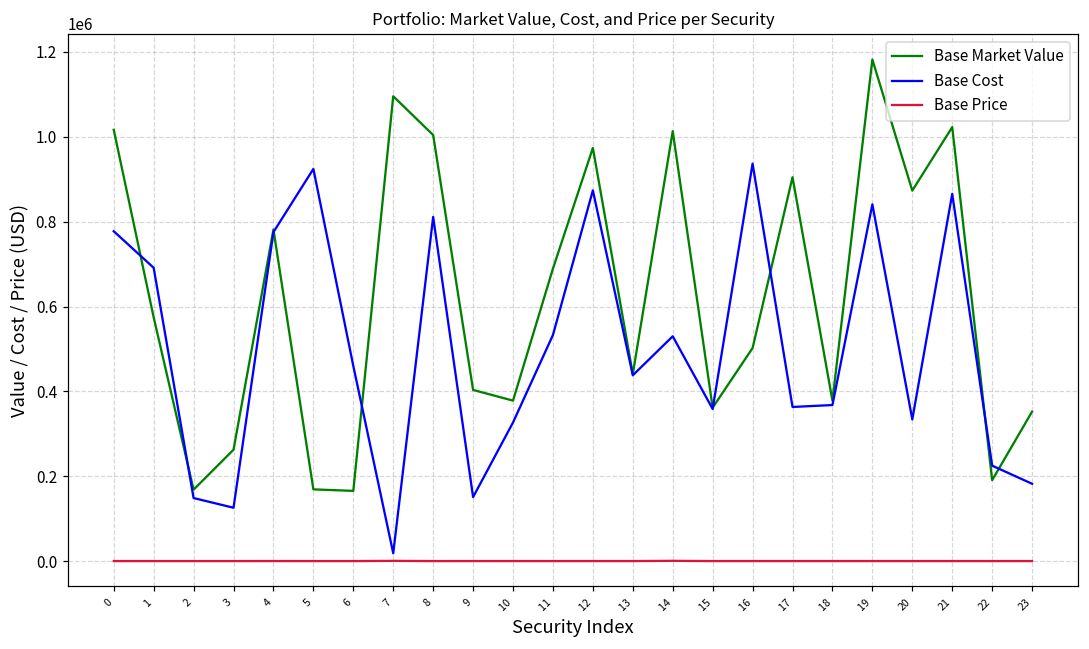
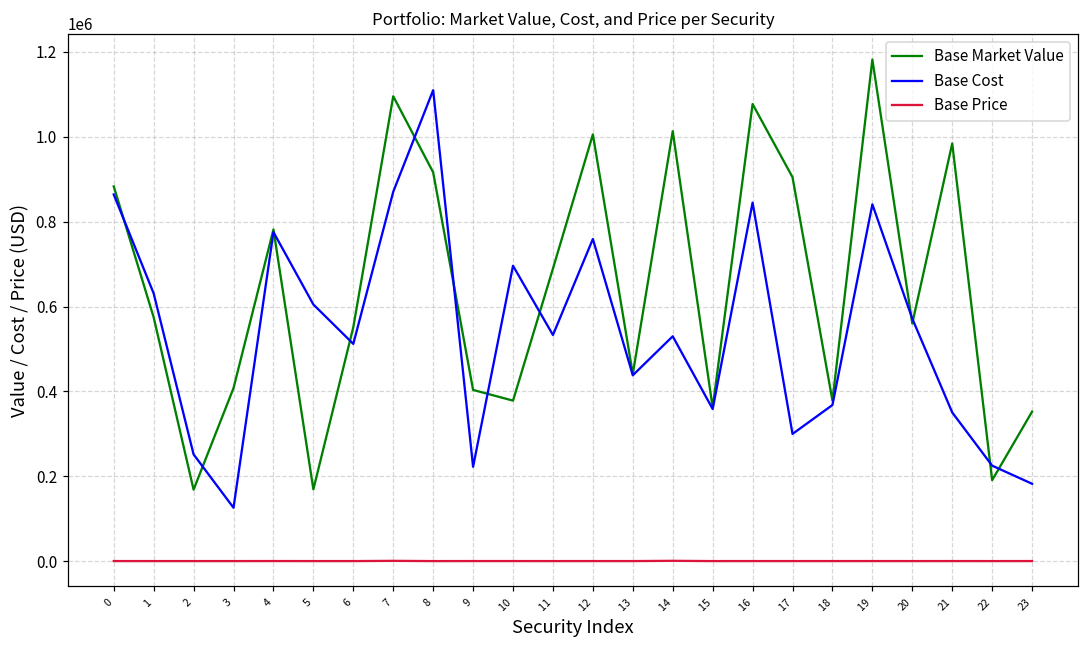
Base Market Value, 0: 1020000 -> 880000
Base Cost, 0: 780000 -> 860000
Base Cost, 1: 690000 -> 630000
Base Cost, 2: 150000 -> 250000
Base Market Value, 3: 260000 -> 410000
Base Cost, 5: 920000 -> 600000
Base Market Value, 6: 170000 -> 550000
Base Cost, 6: 460000 -> 510000
Base Cost, 7: 20000 -> 870000
Base Market Value, 8: 1000000 -> 920000
Base Cost, 8: 810000 -> 1110000
Base Cost, 9: 150000 -> 220000
Base Cost, 10: 330000 -> 700000
Base Market Value, 12: 970000 -> 1010000
Base Cost, 12: 870000 -> 760000
Base Market Value, 16: 500000 -> 1080000
Base Cost, 16: 940000 -> 840000
Base Cost, 17: 360000 -> 300000
Base Market Value, 20: 870000 -> 560000
Base Cost, 20: 330000 -> 570000
Base Market Value, 21: 1020000 -> 980000
Base Cost, 21: 870000 -> 350000
